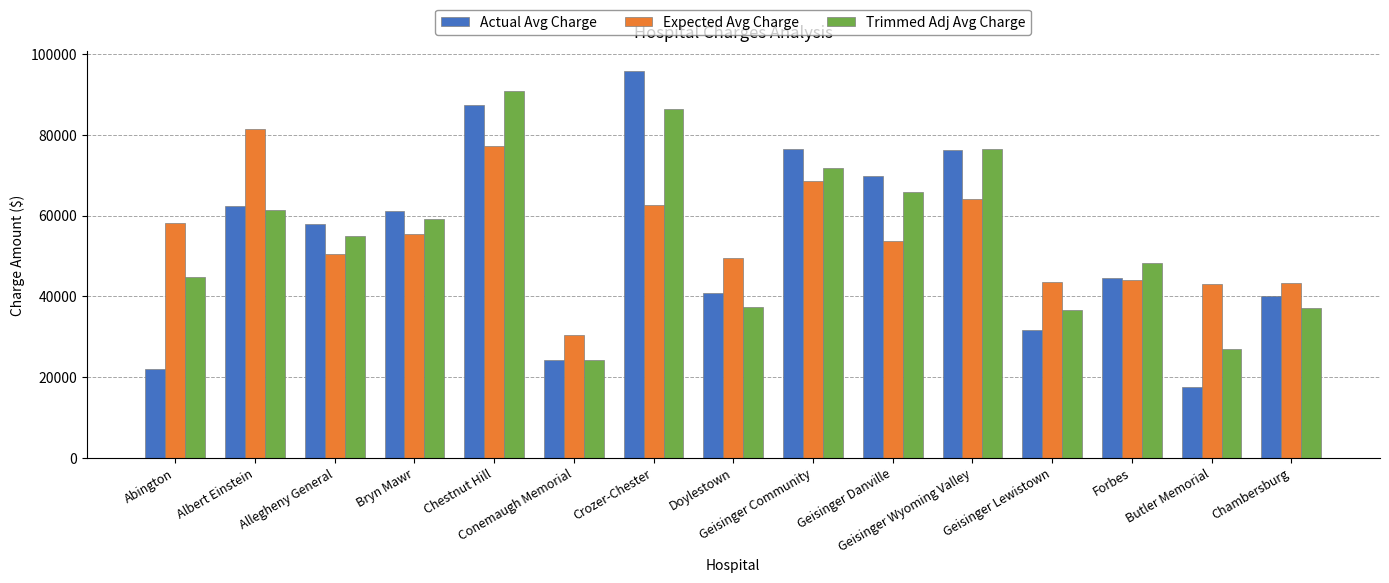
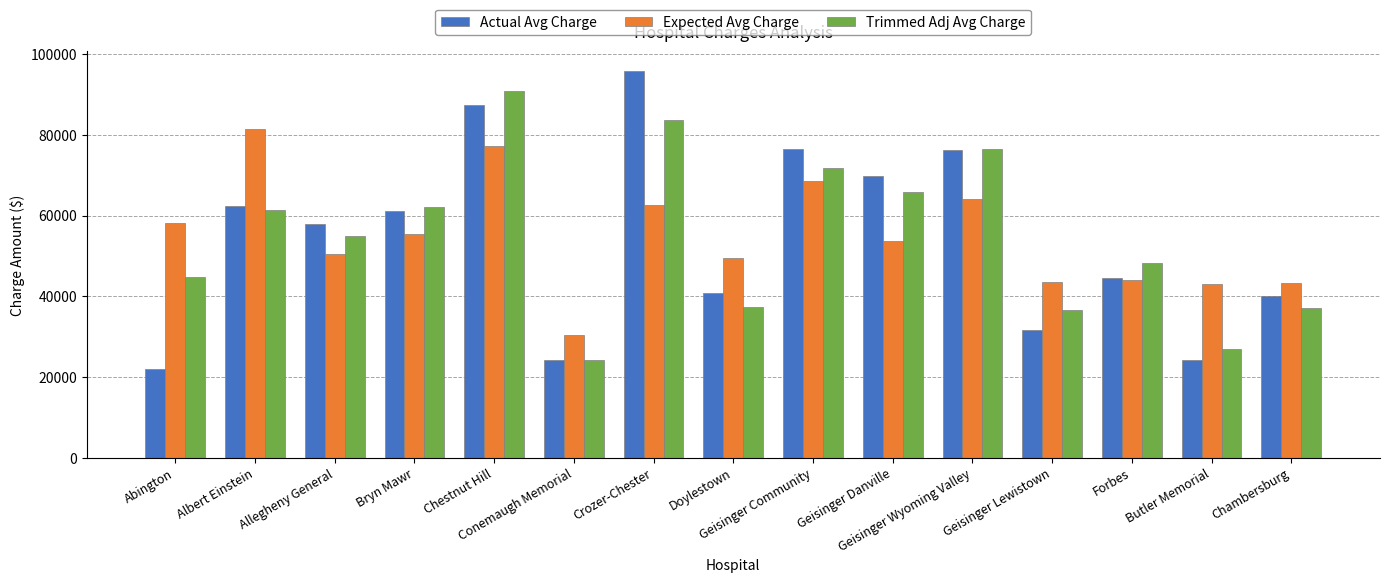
Trimmed Adj Avg Charge, Bryn Mawr: 59000 -> 62000
Trimmed Adj Avg Charge, Crozer-Chester: 86000 -> 84000
Actual Avg Charge, Butler Memorial: 17000 -> 24000
